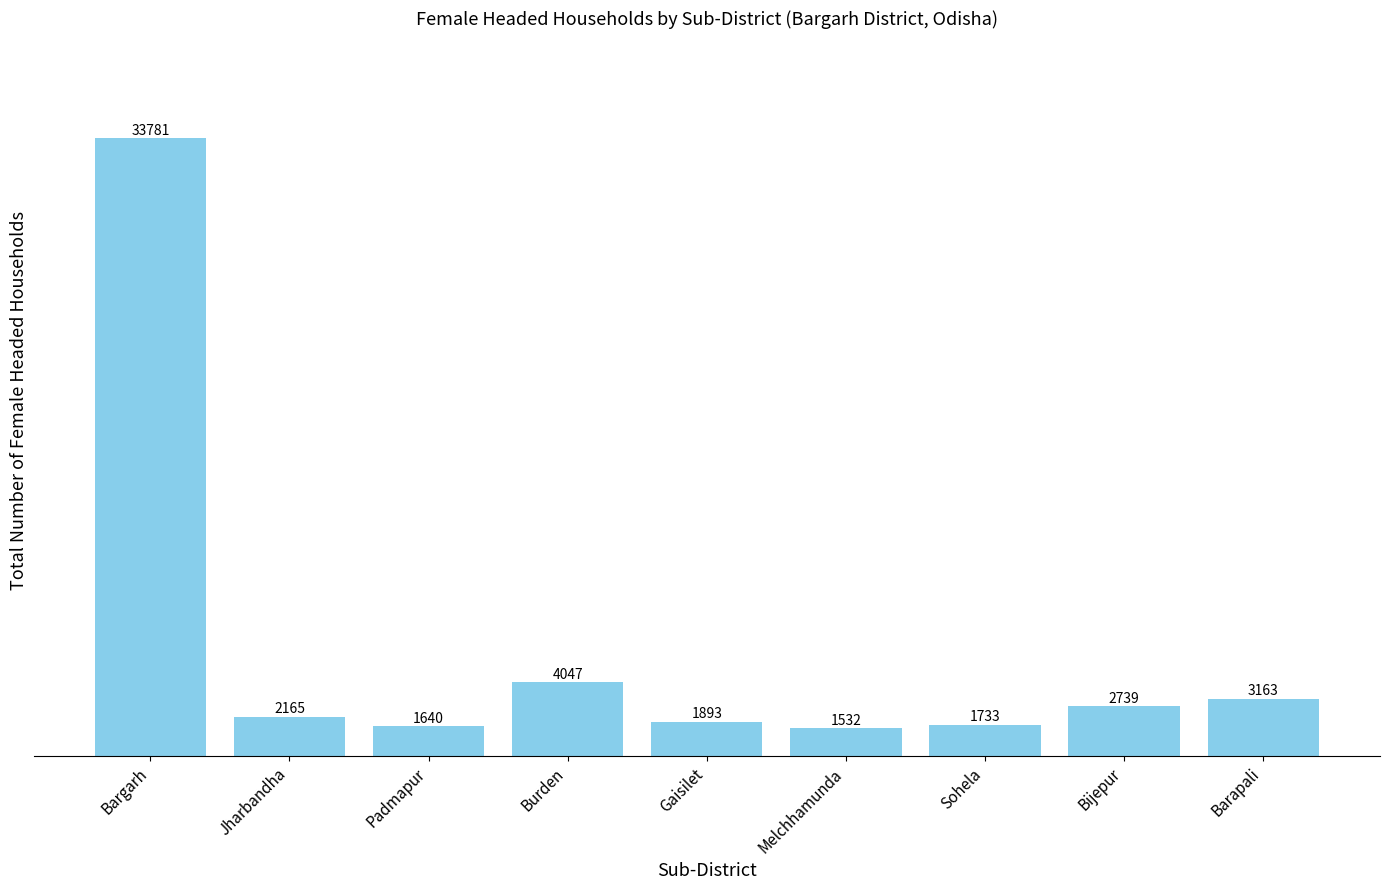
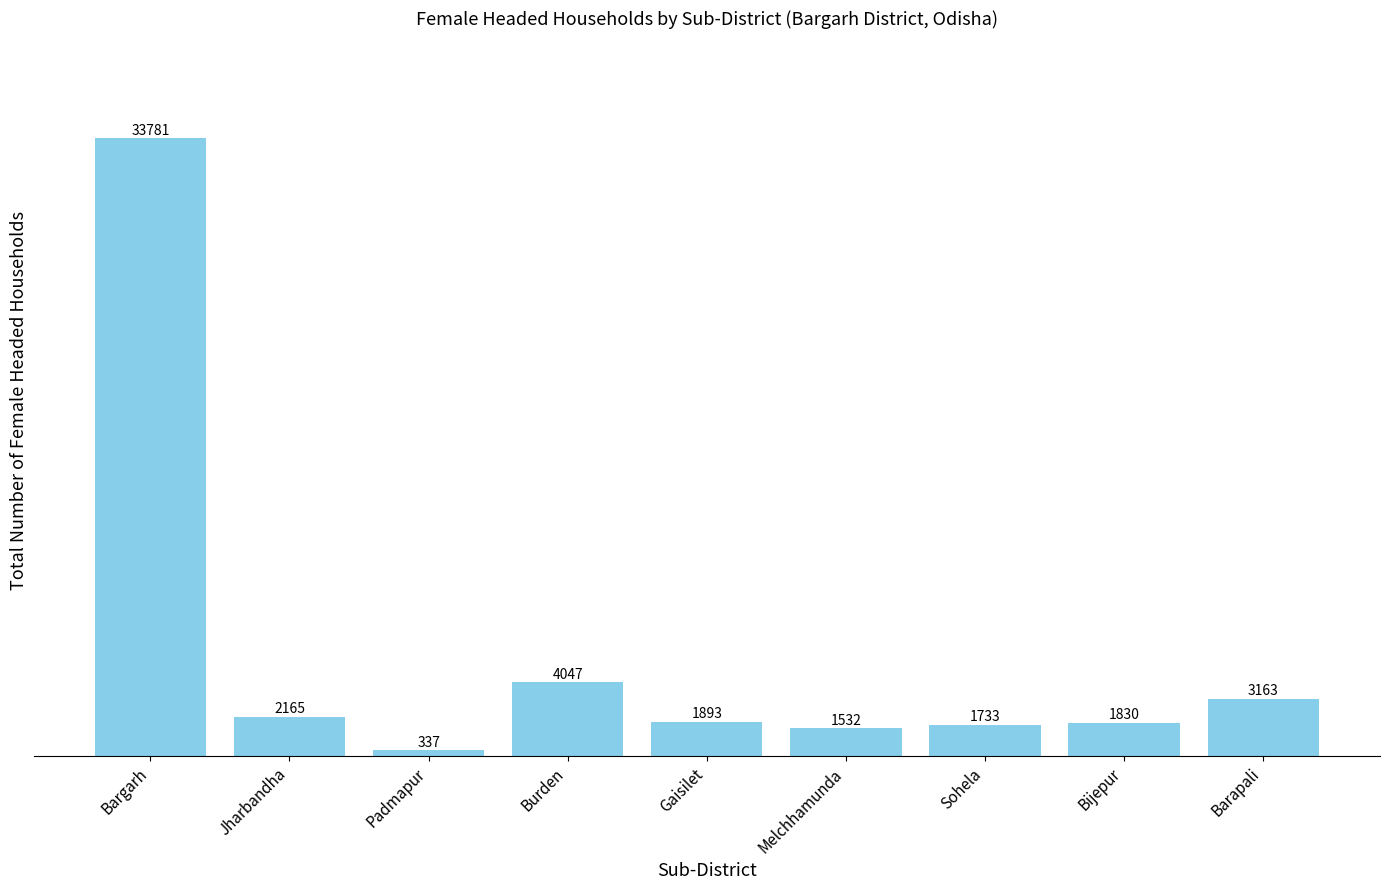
Padmapur: 1640 -> 337
Bijepur: 2739 -> 1830
